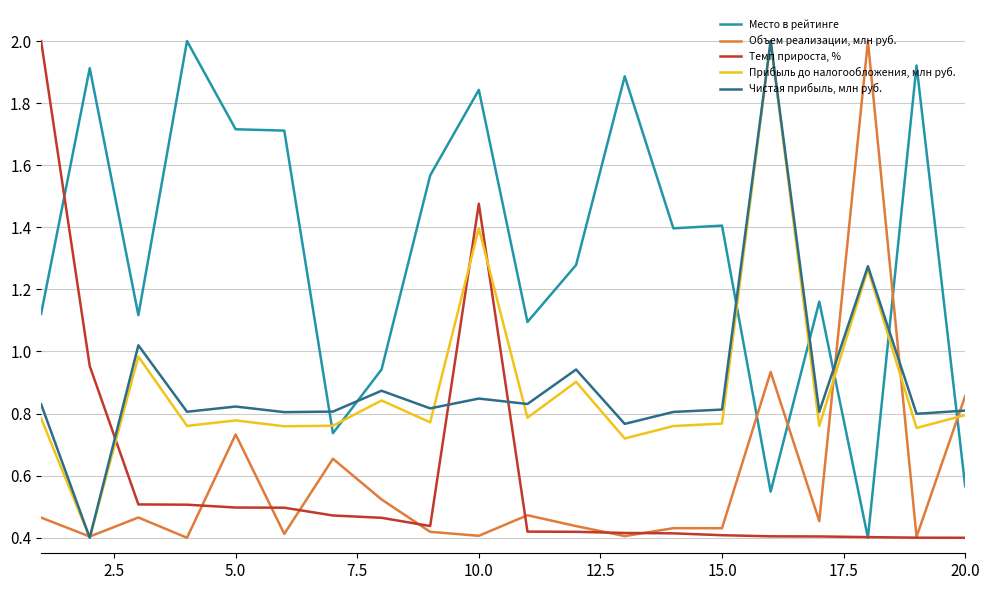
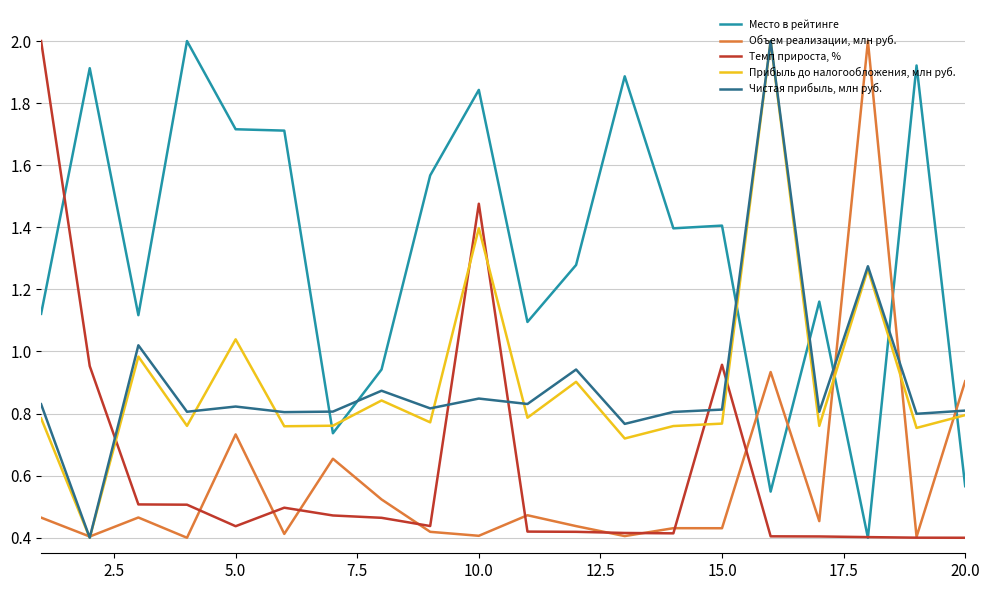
Темп прироста, %, 5.0: 0.50 -> 0.44
Прибыль до налогообложения, млн руб., 5.0: 0.78 -> 1.04
Темп прироста, %, 15.0: 0.41 -> 0.96
Объем реализации, млн руб., 20.0: 0.86 -> 0.90
